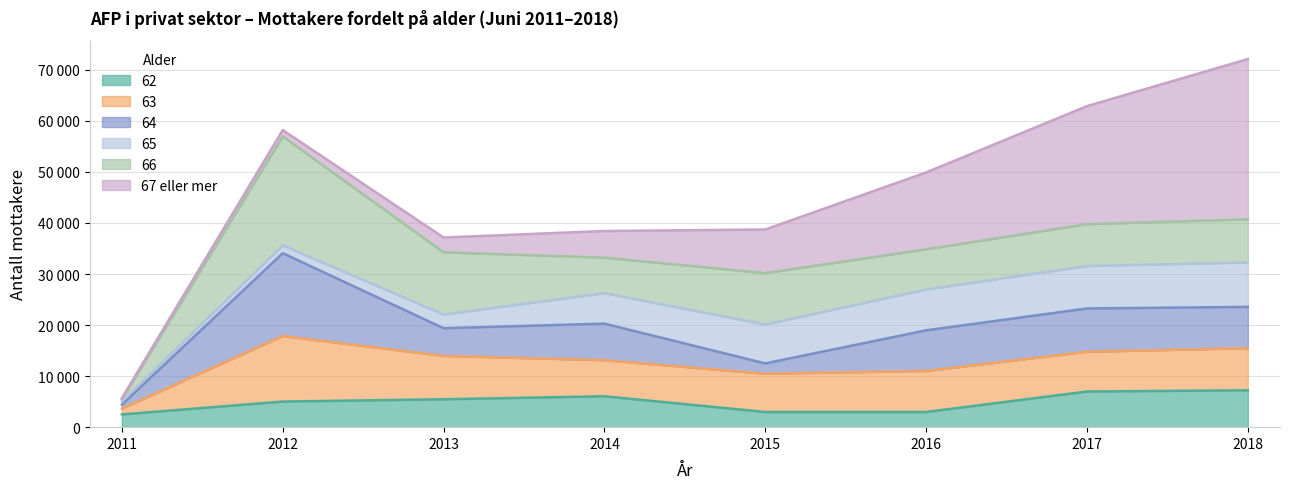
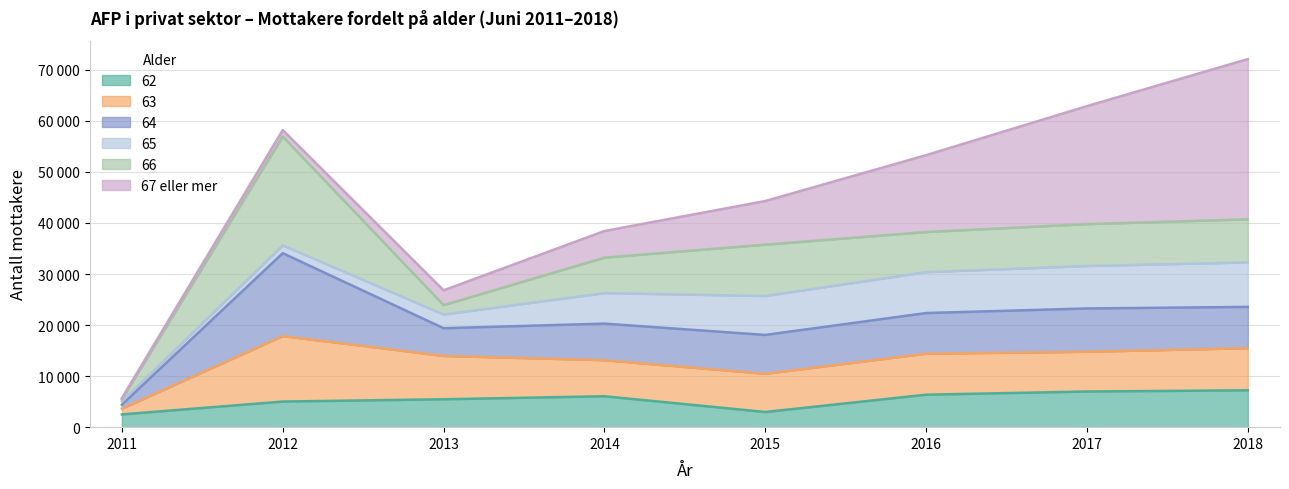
66, 2013: 12000 -> 2000
64, 2015: 2000 -> 8000
62, 2016: 3000 -> 6000
